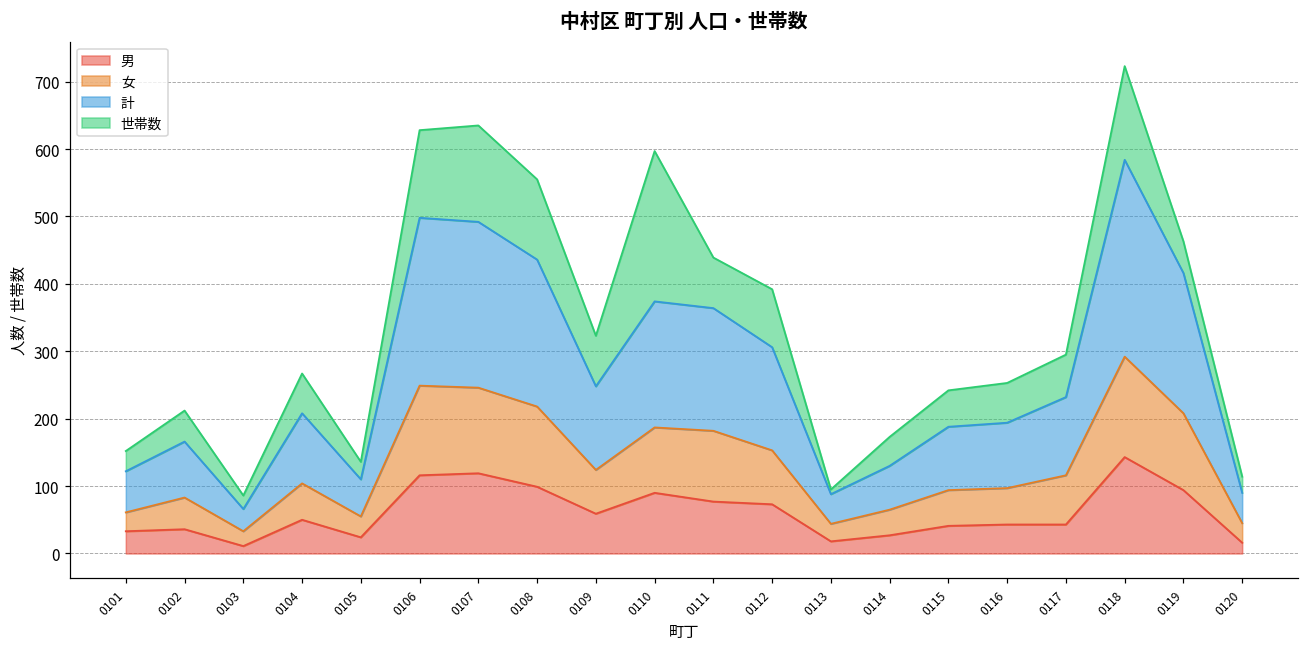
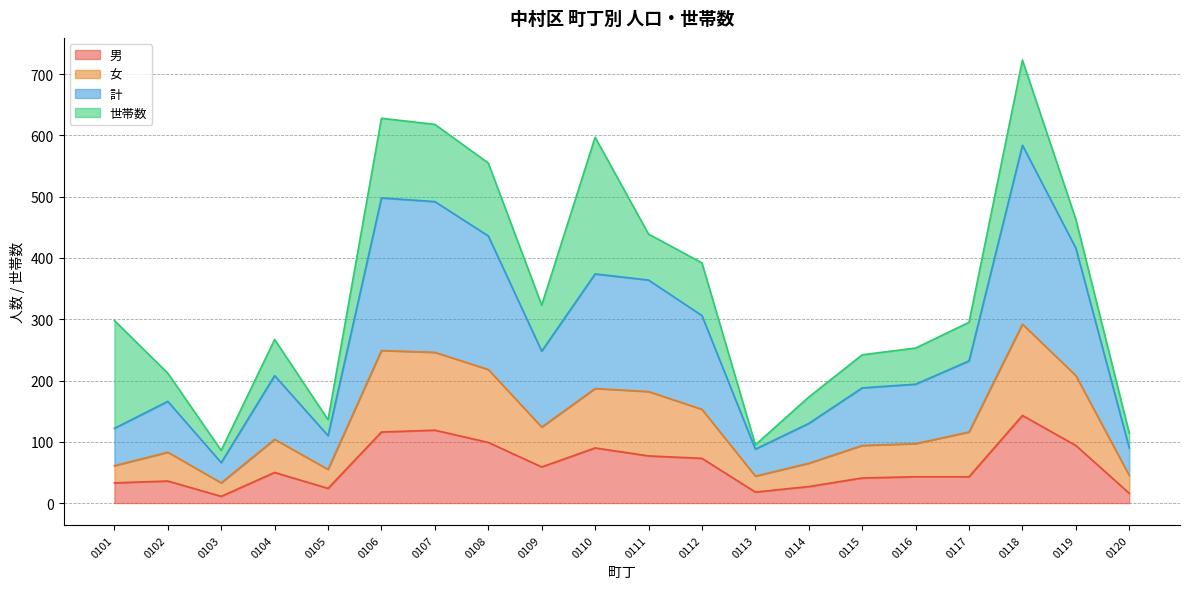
世帯数, 0101: 30 -> 180
世帯数, 0107: 140 -> 130
